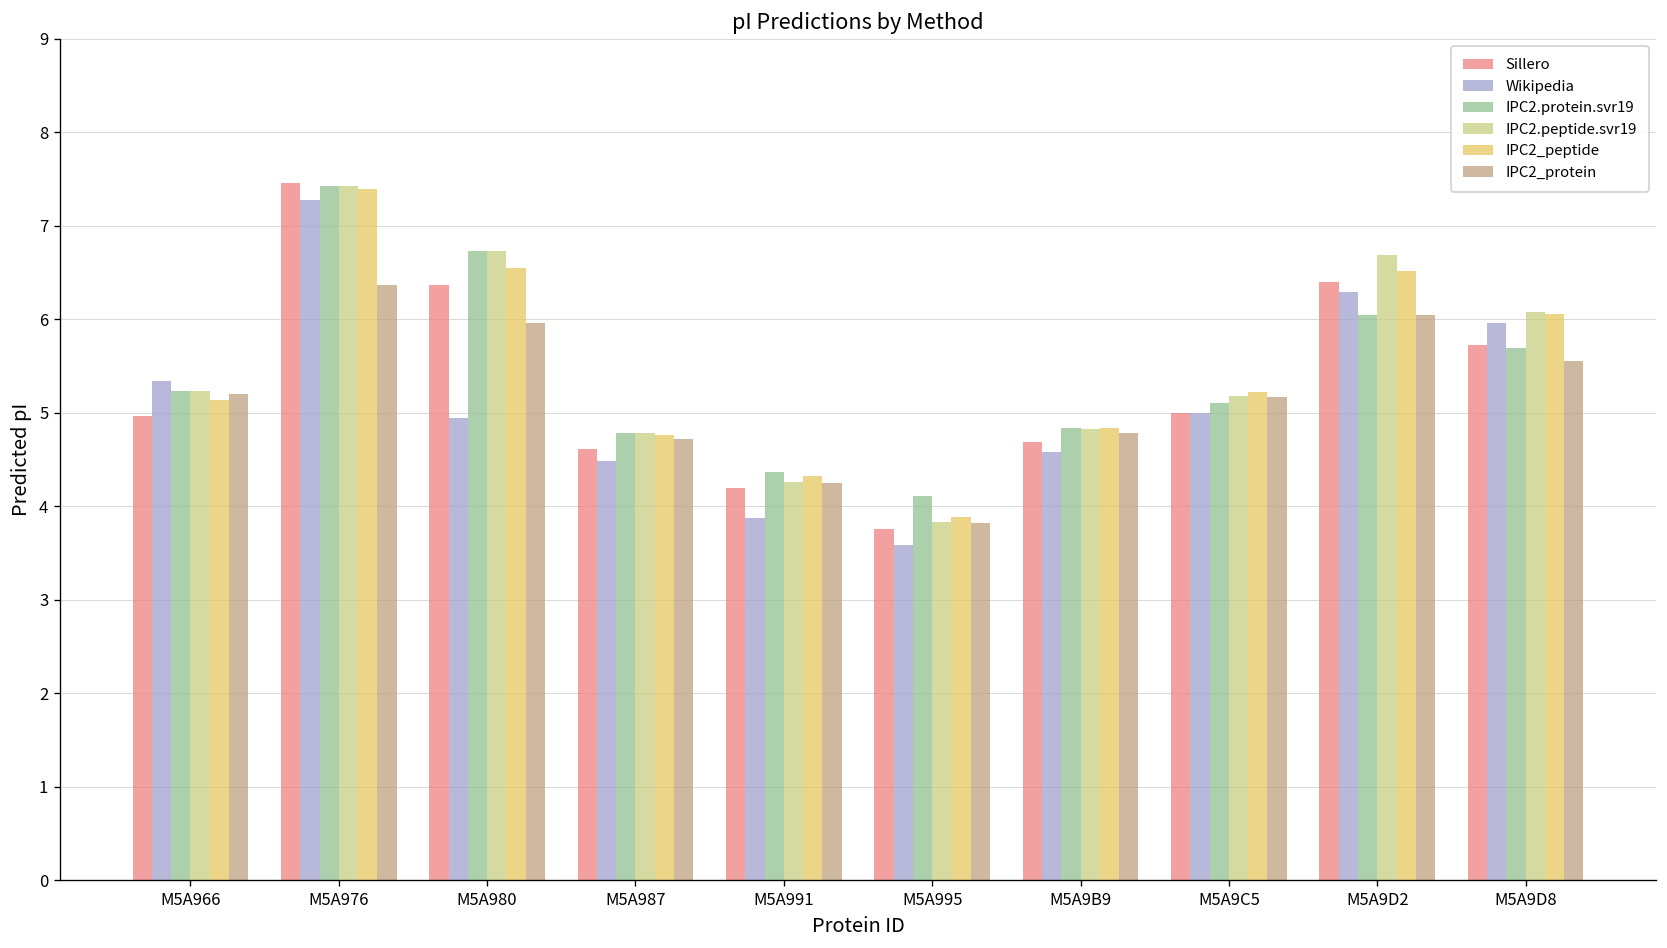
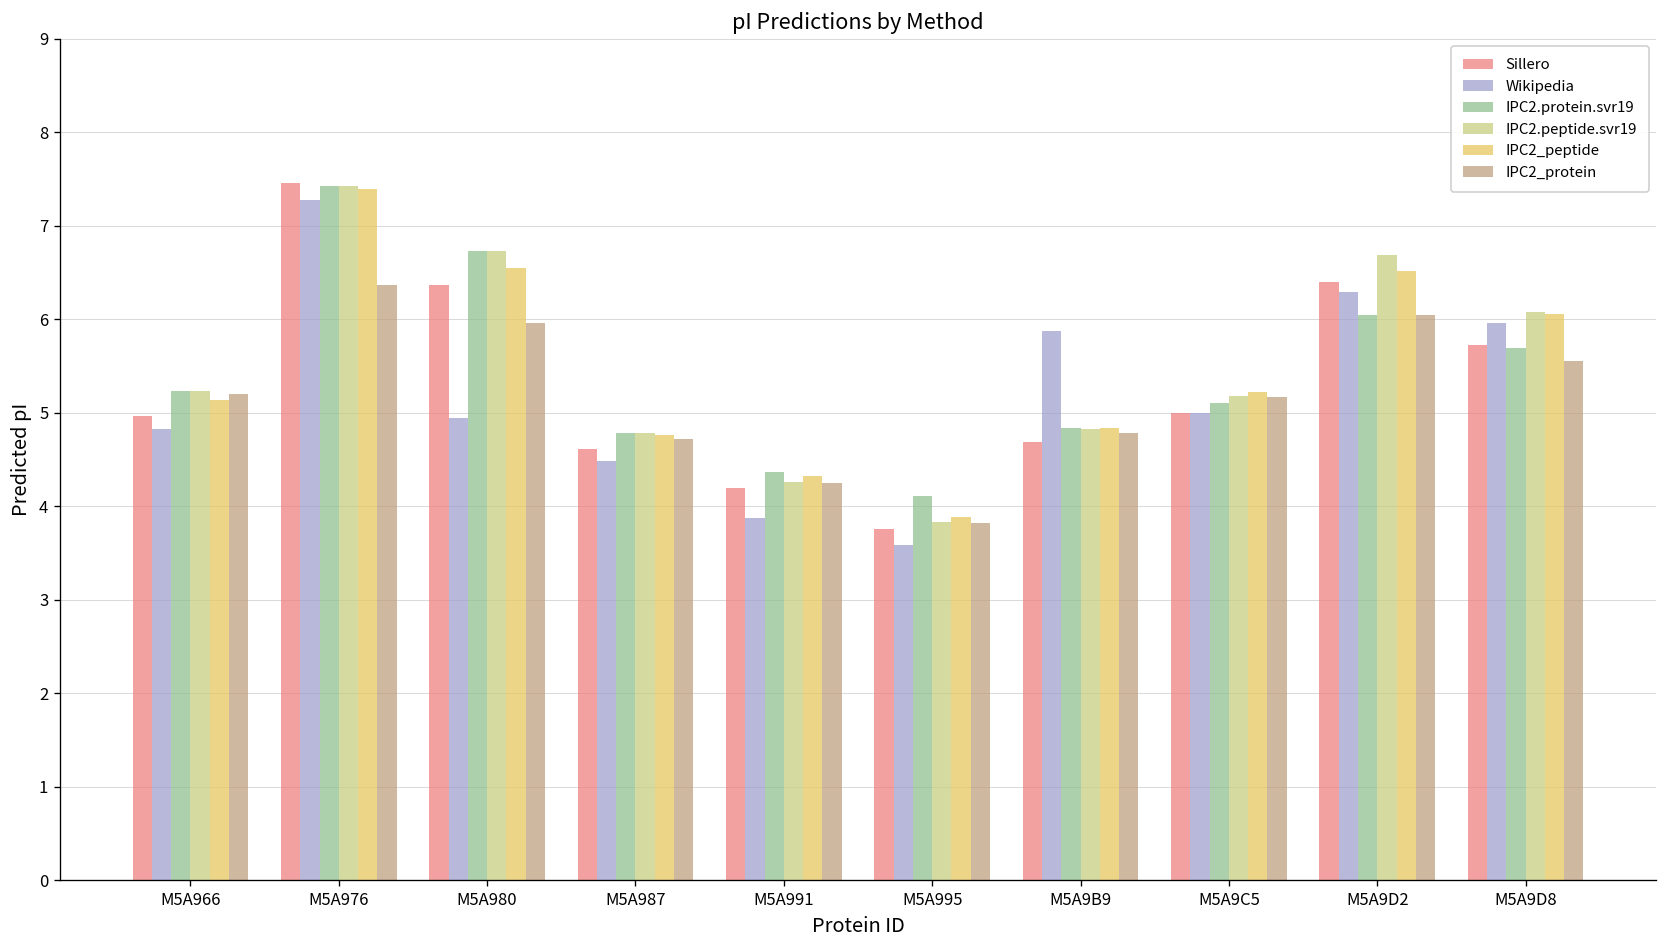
Wikipedia, M5A966: 5.3 -> 4.8
Wikipedia, M5A9B9: 4.6 -> 5.9
